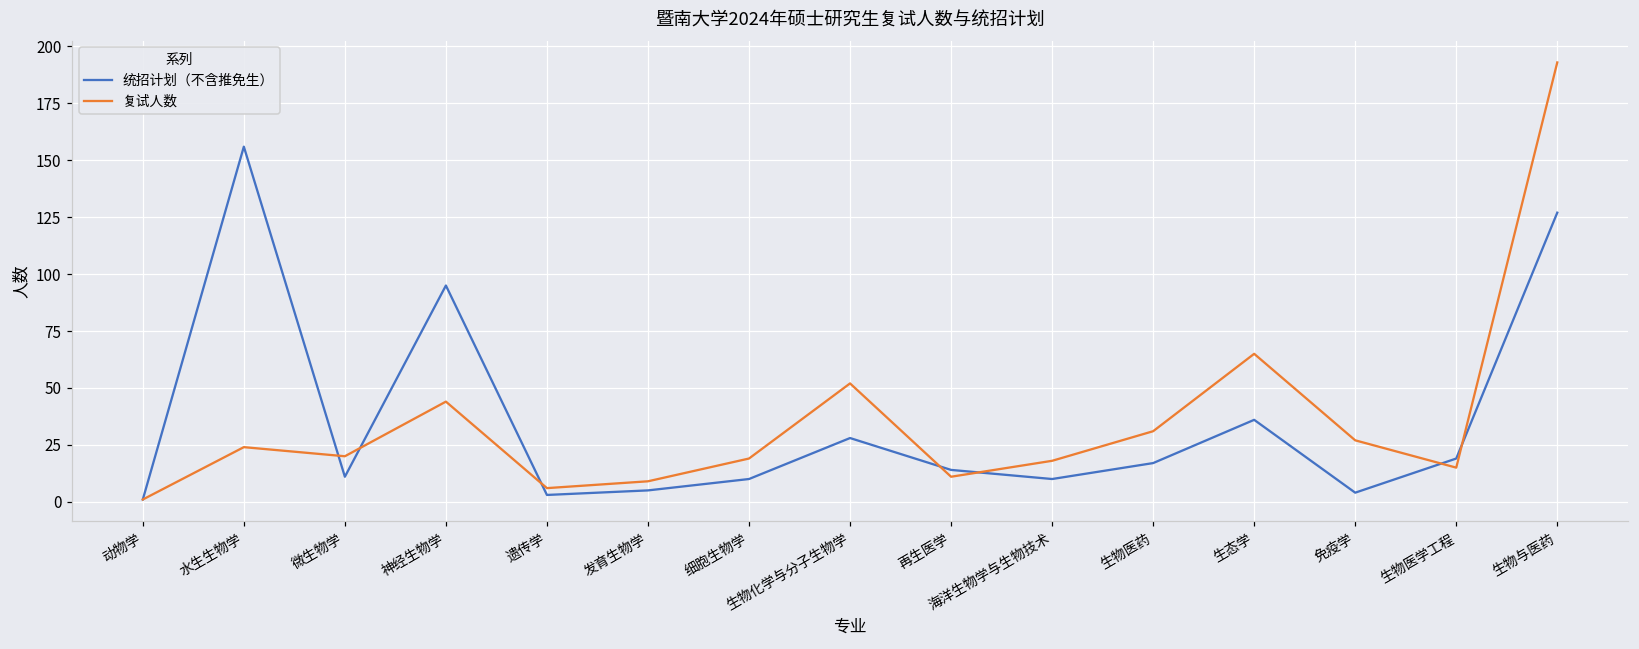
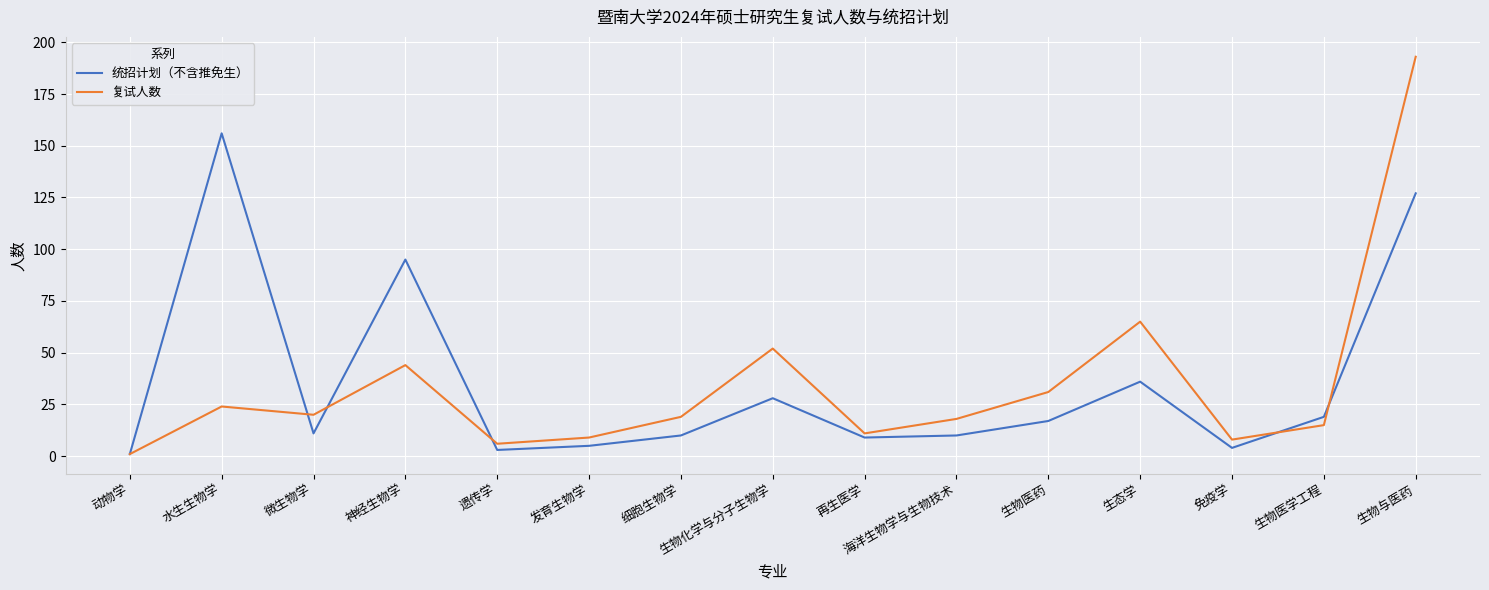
统招计划（不含推免生）, 再生医学: 14 -> 9
复试人数, 免疫学: 27 -> 8
